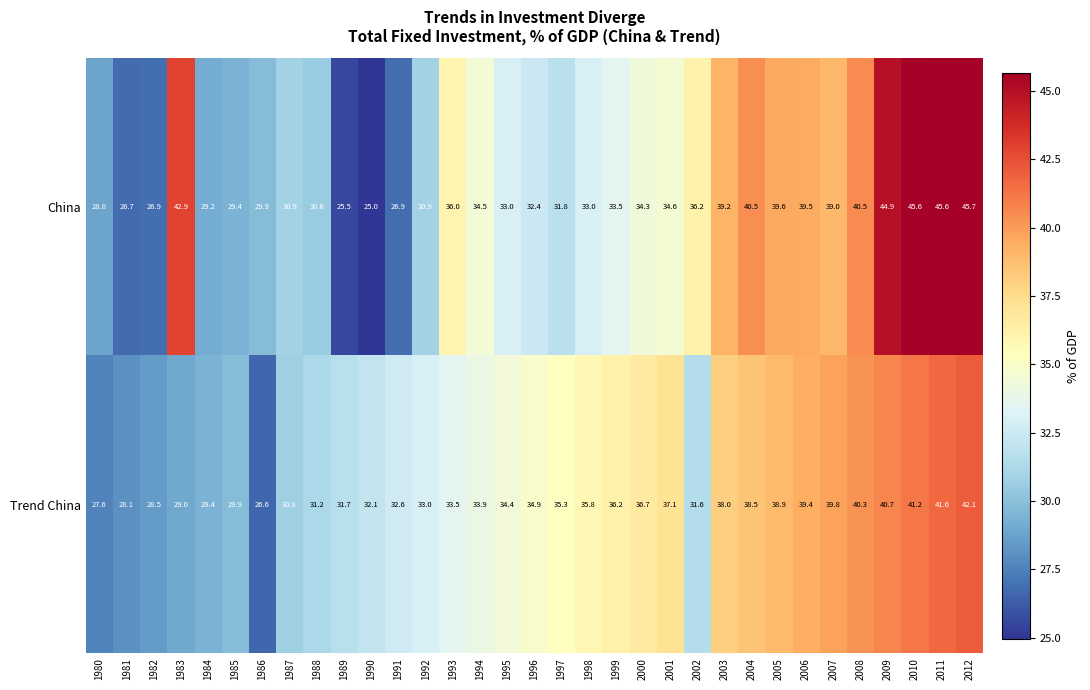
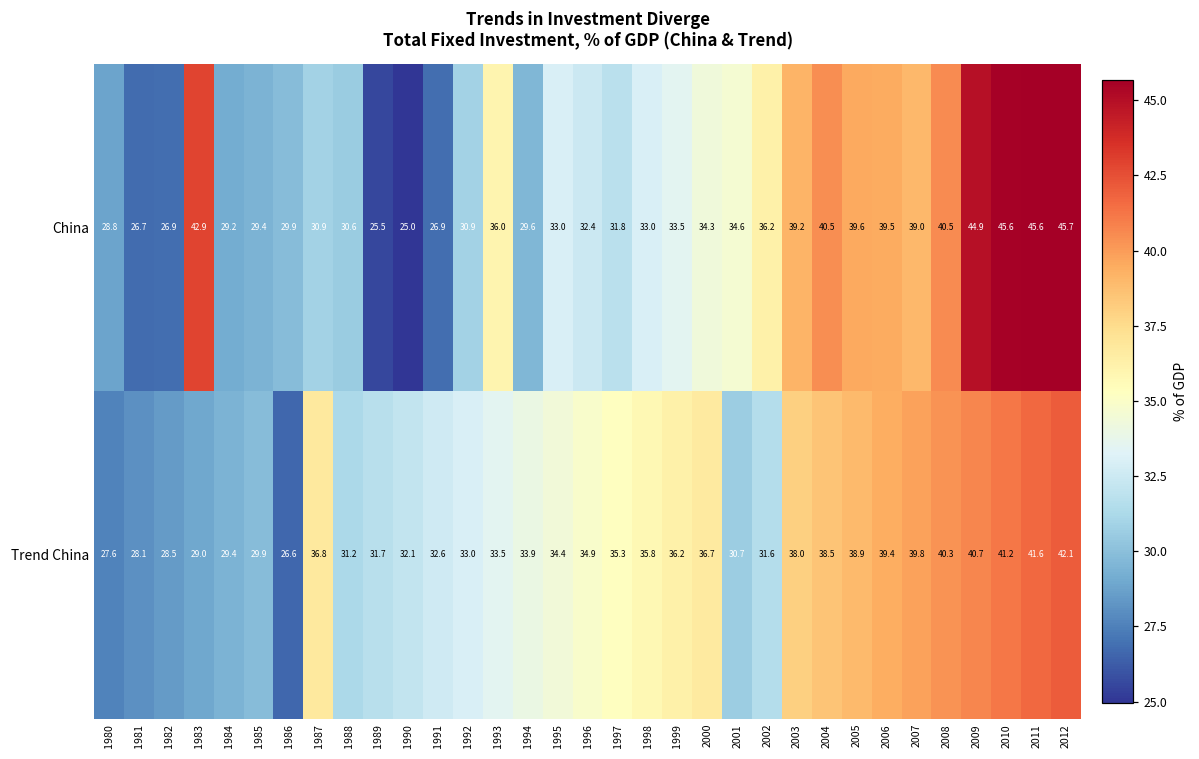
China, 1994: 34.5 -> 29.6
Trend China, 1987: 30.8 -> 36.8
Trend China, 2001: 37.1 -> 30.7
